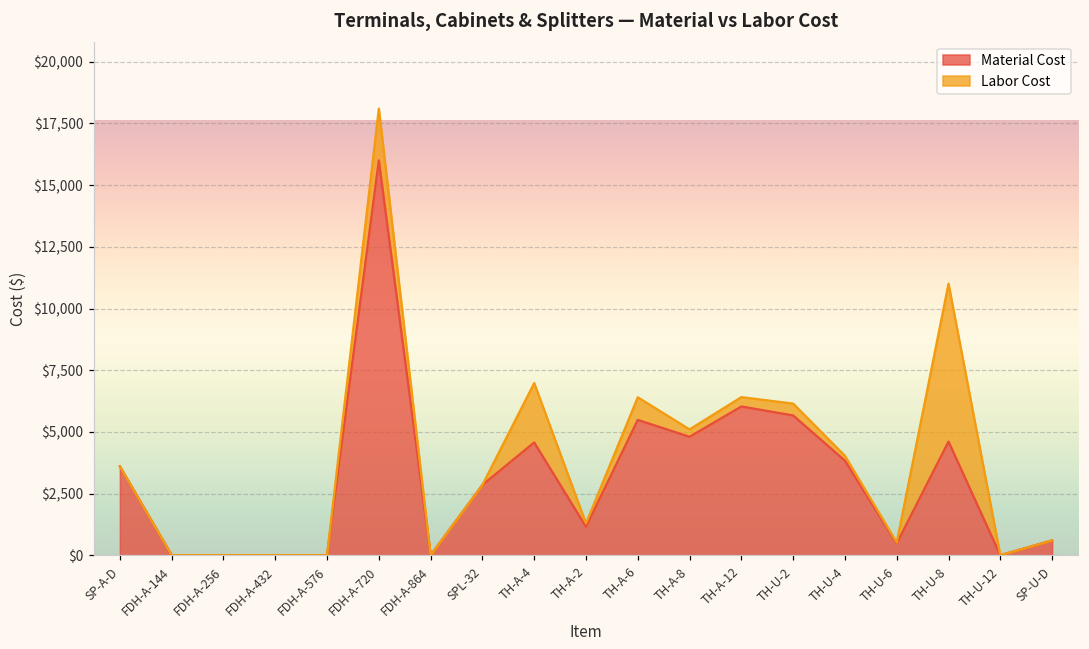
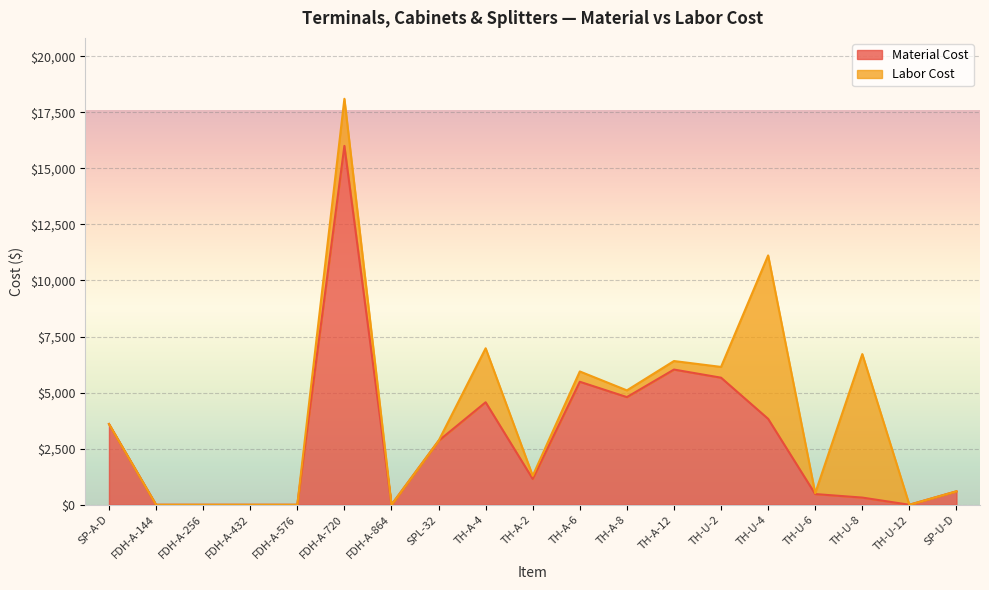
Labor Cost, TH-A-6: $900 -> $500
Labor Cost, TH-U-4: $200 -> $7,300
Material Cost, TH-U-8: $4,600 -> $300
